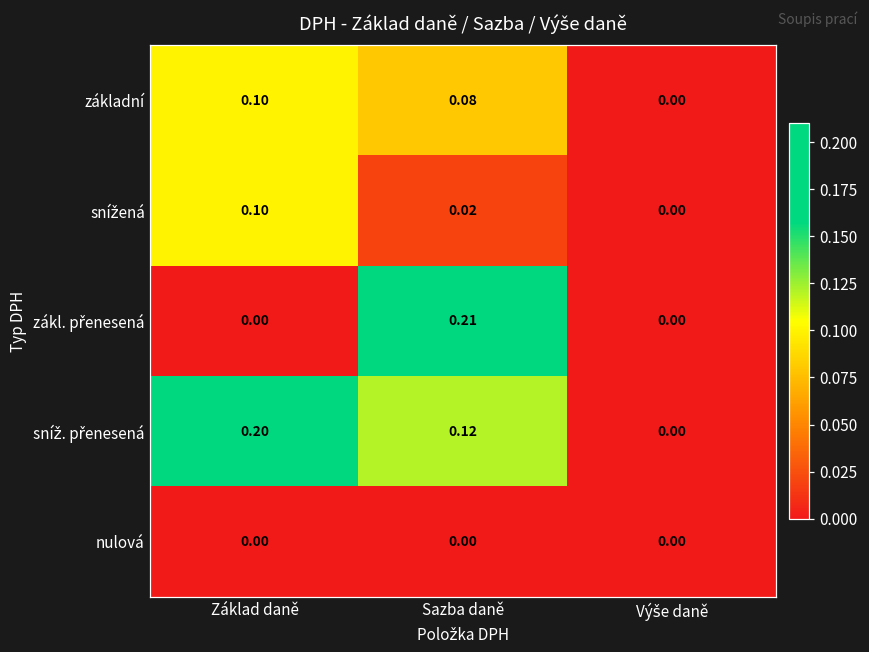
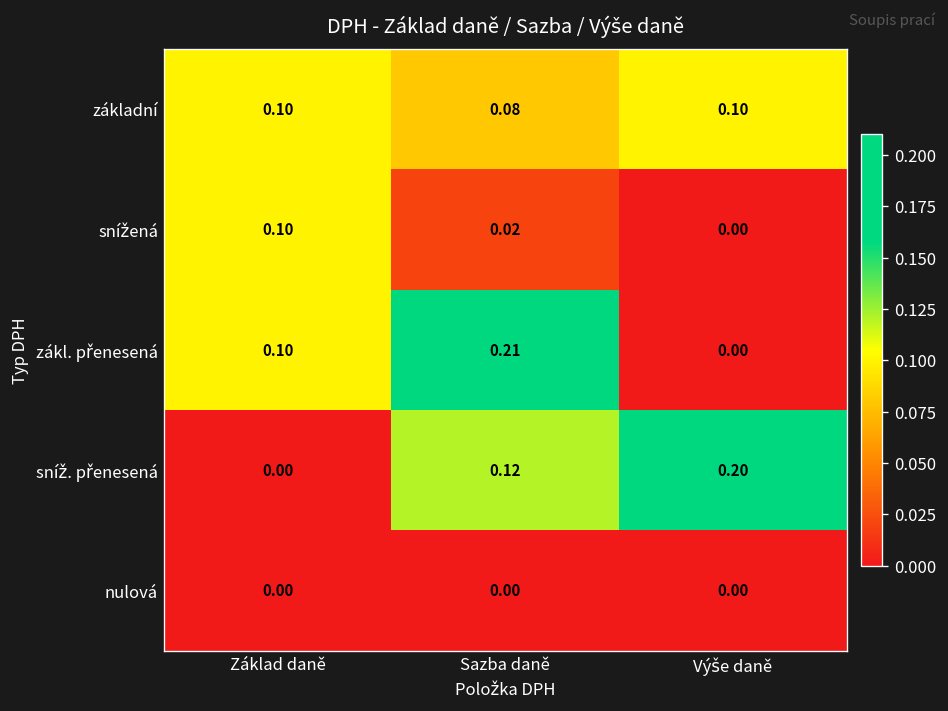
základní, Výše daně: 0.00 -> 0.10
zákl. přenesená, Základ daně: 0.00 -> 0.10
sníž. přenesená, Základ daně: 0.20 -> 0.00
sníž. přenesená, Výše daně: 0.00 -> 0.20
